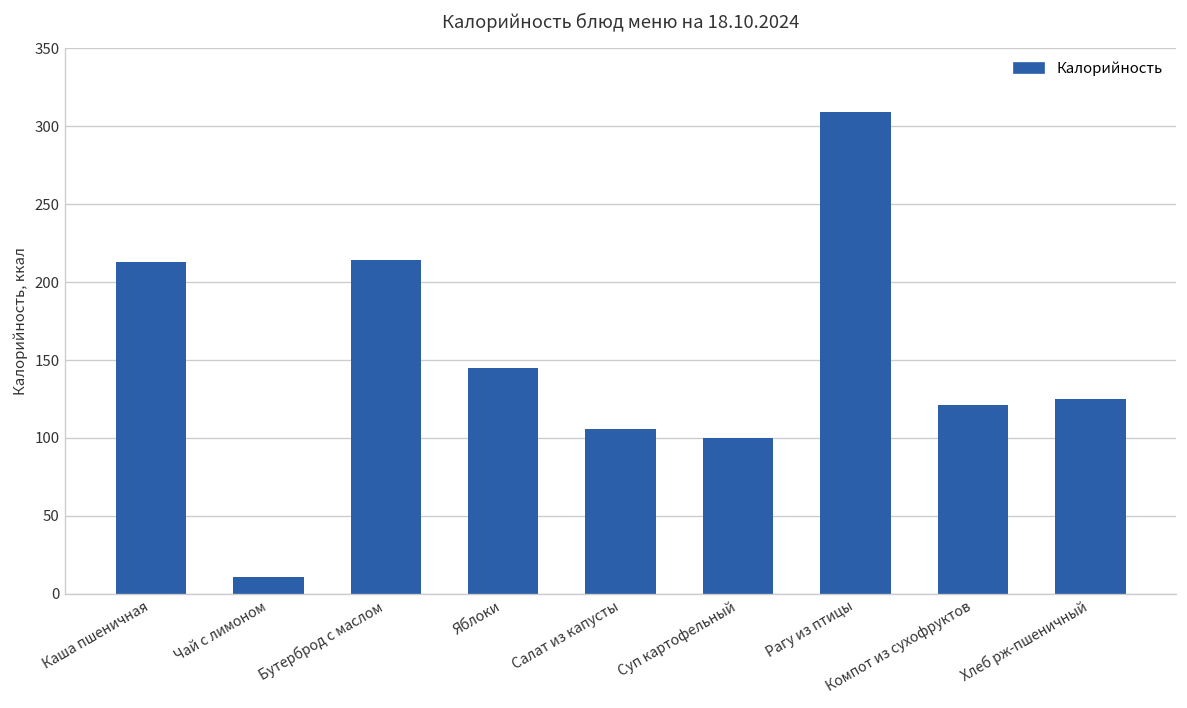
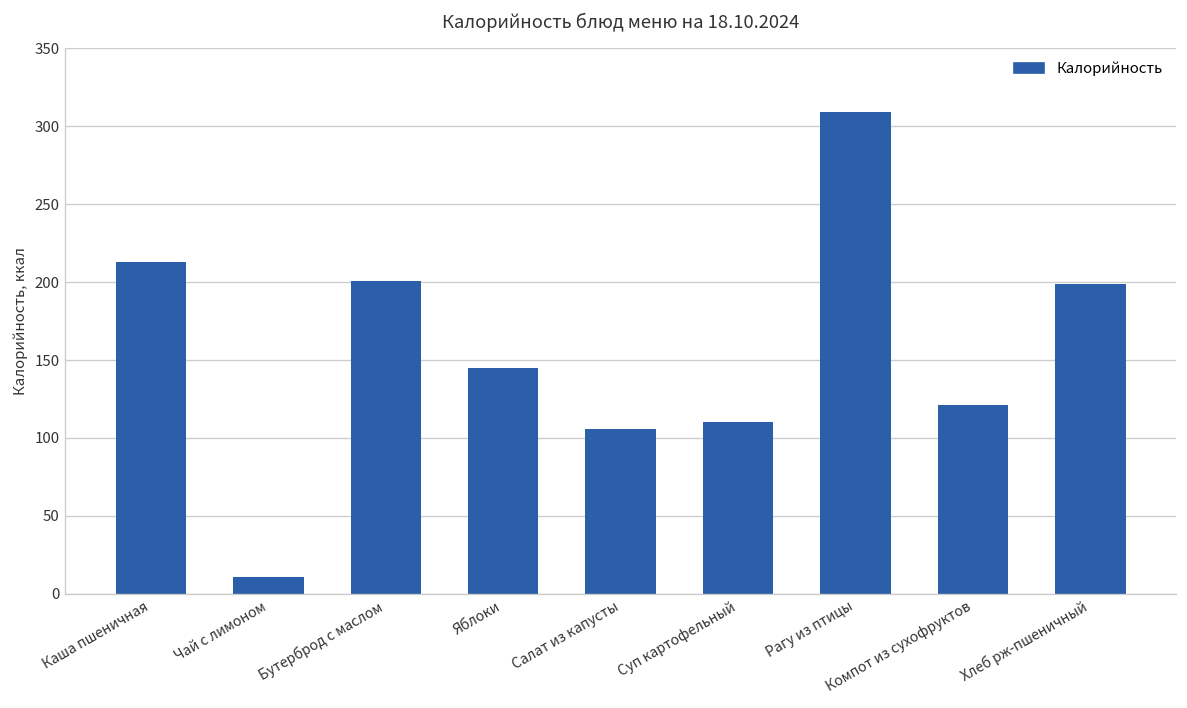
Бутерброд с маслом: 214 -> 201
Суп картофельный: 100 -> 110
Хлеб рж-пшеничный: 125 -> 199
